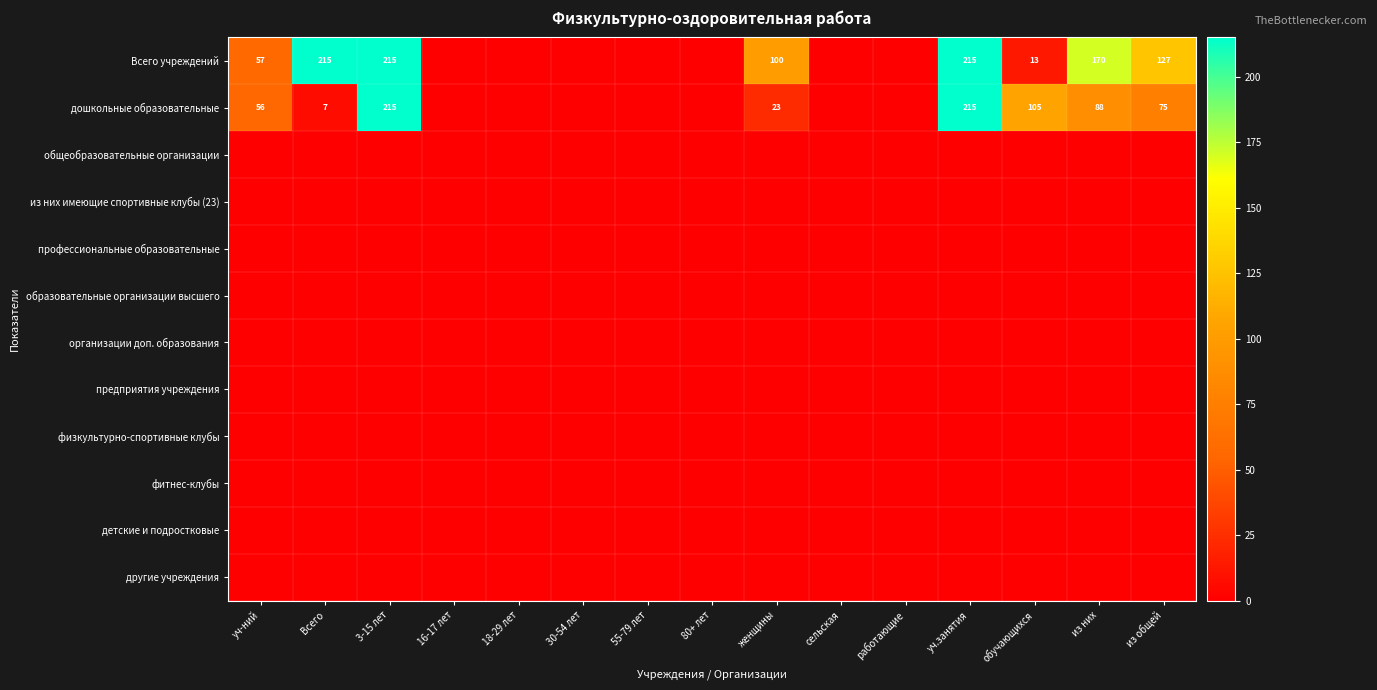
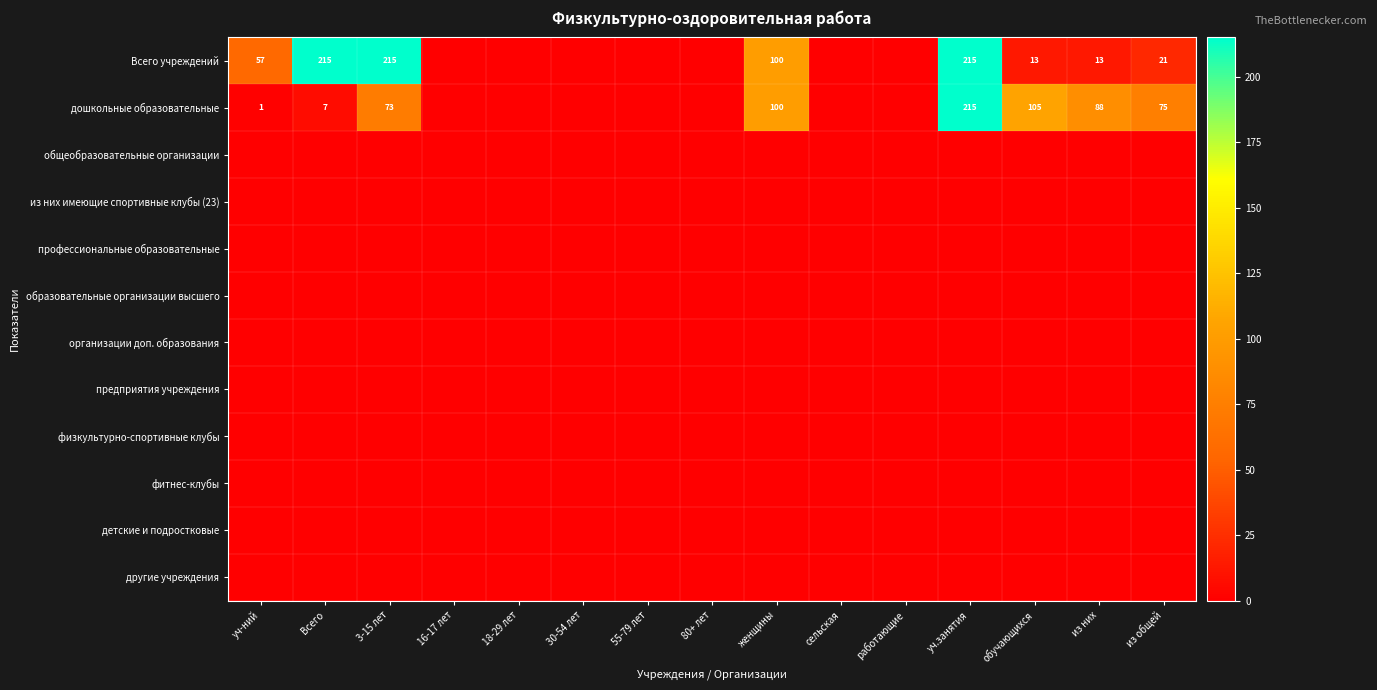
Всего учреждений, из них: 170 -> 13
Всего учреждений, из общей: 127 -> 21
дошкольные образовательные, уч-ний: 56 -> 1
дошкольные образовательные, 3-15 лет: 215 -> 73
дошкольные образовательные, женщины: 23 -> 100
